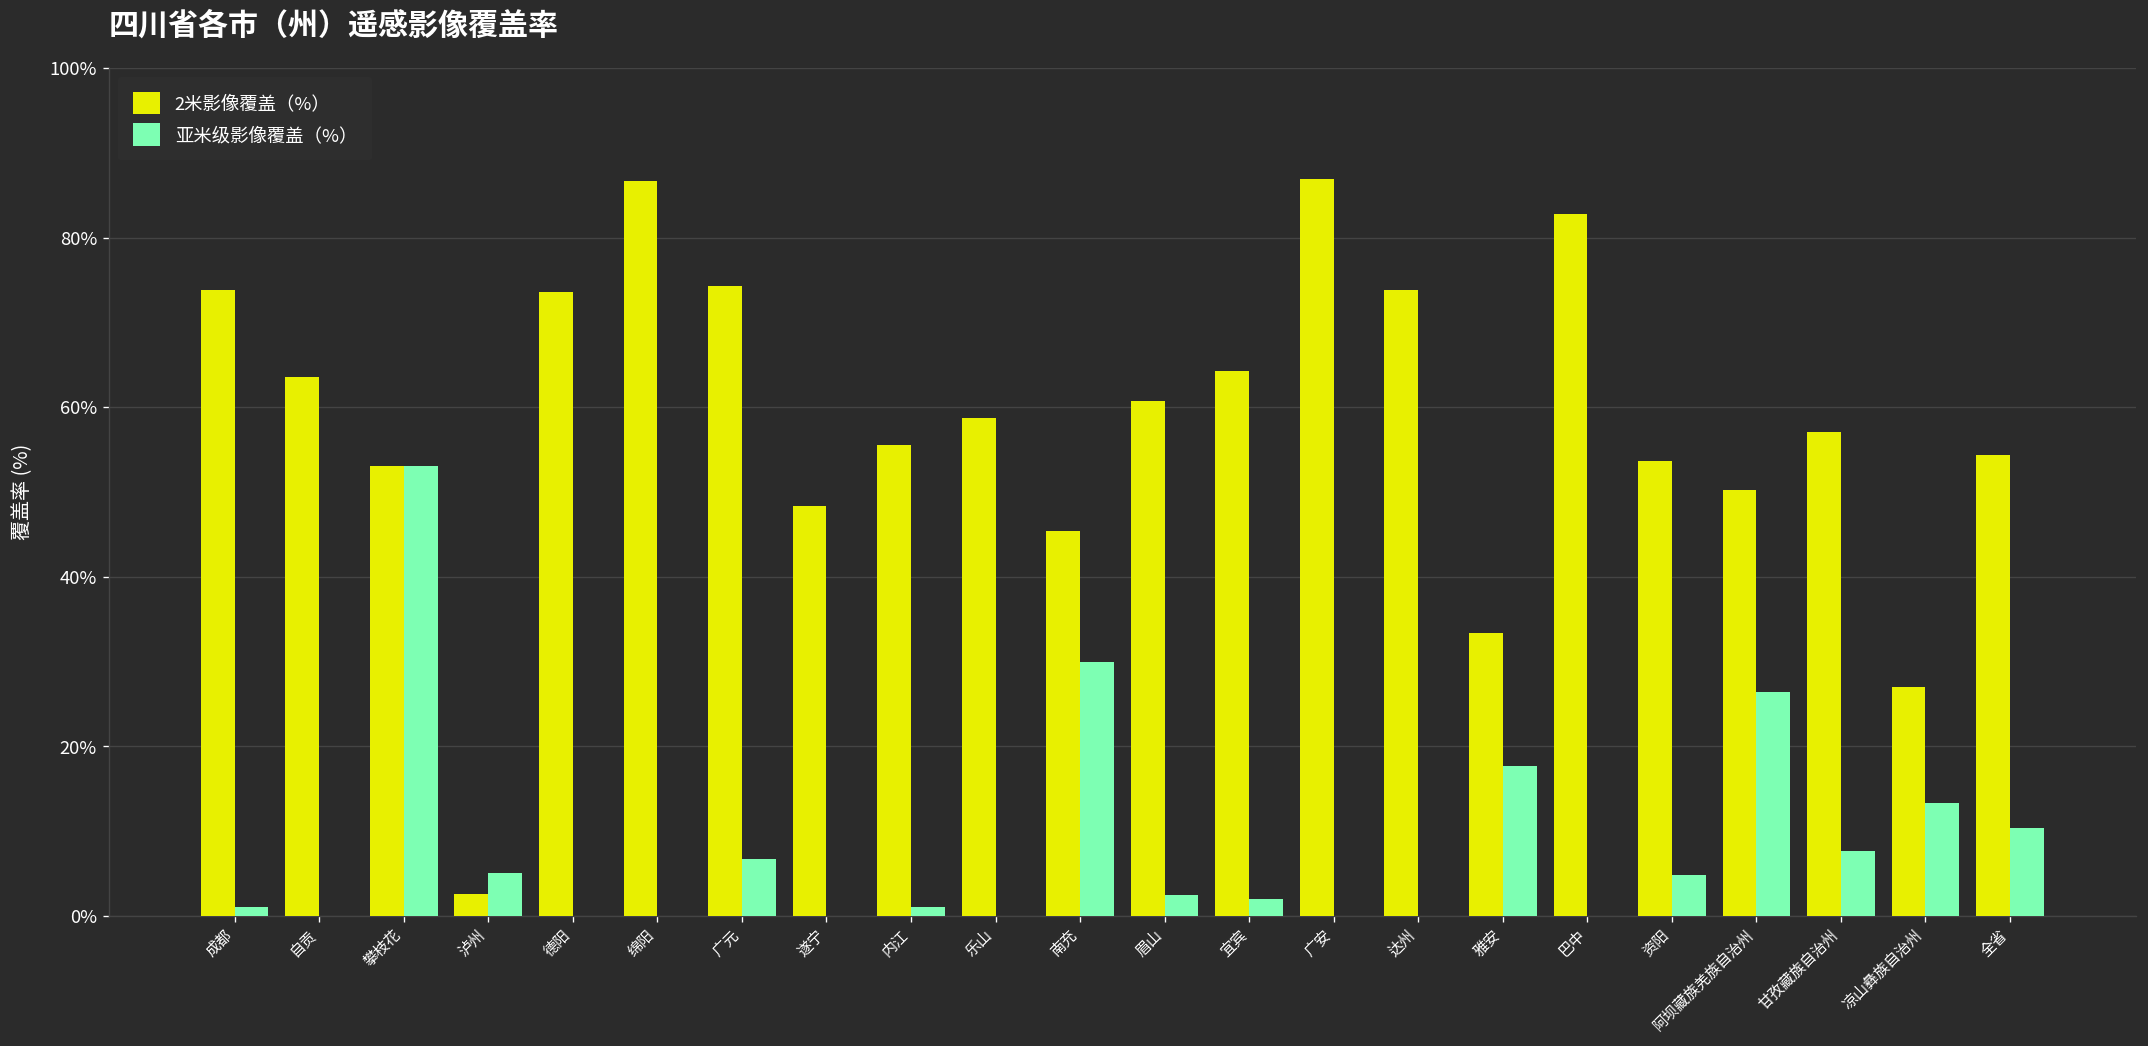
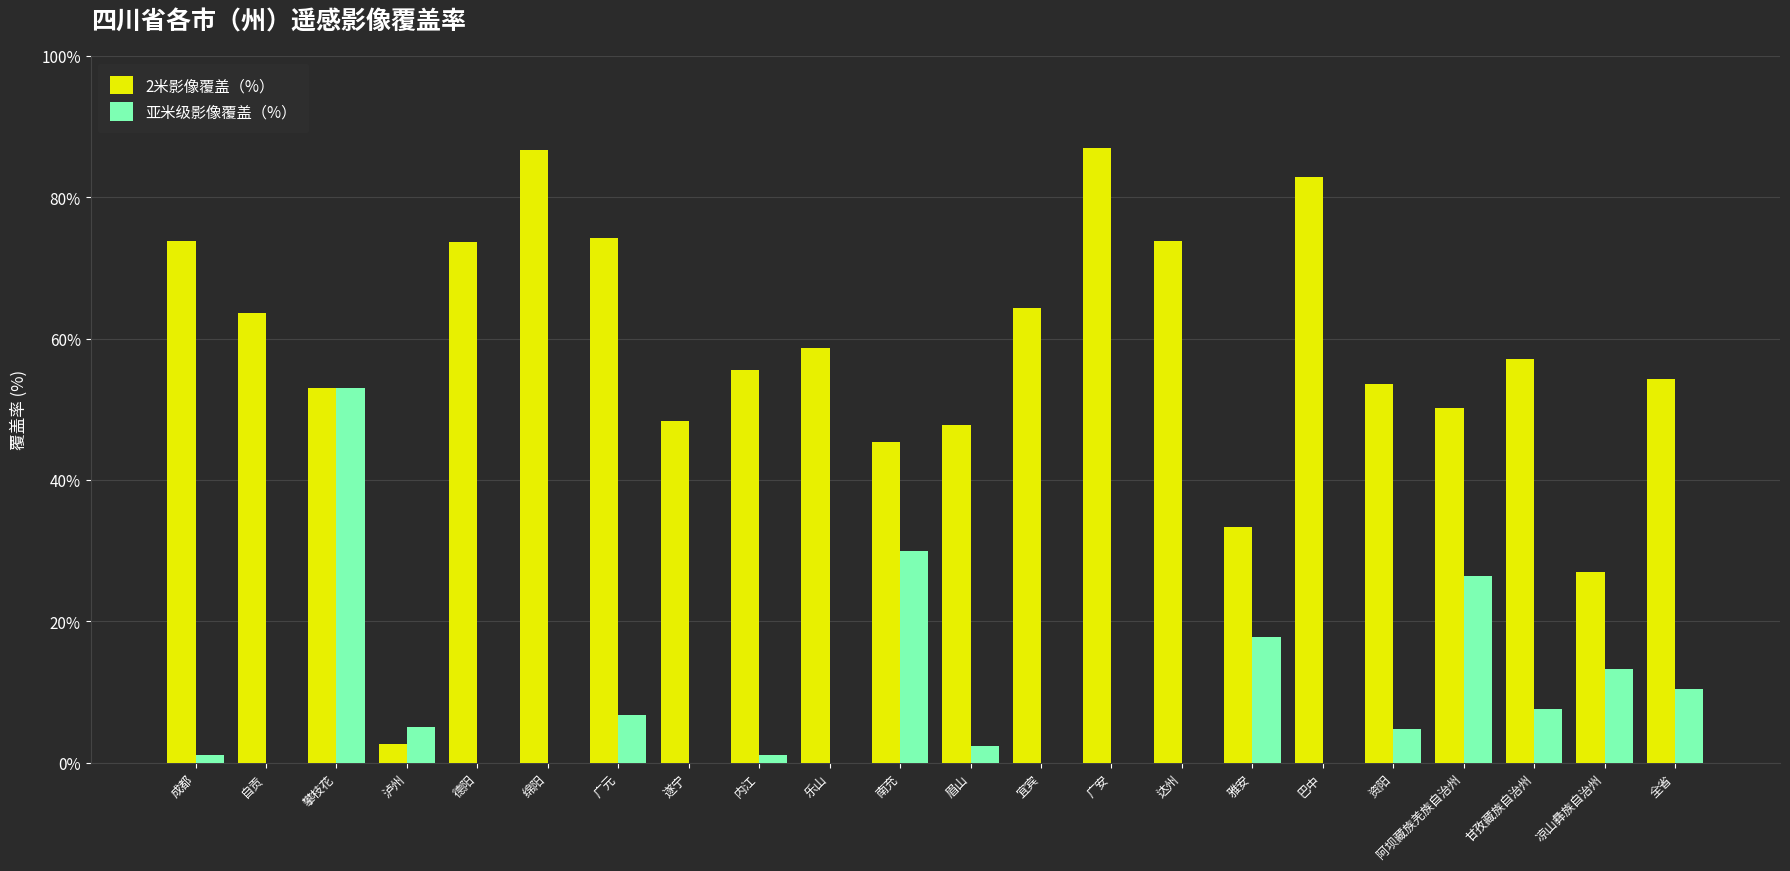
2米影像覆盖（%）, 眉山: 61% -> 48%
亚米级影像覆盖（%）, 宜宾: 2% -> 0%
